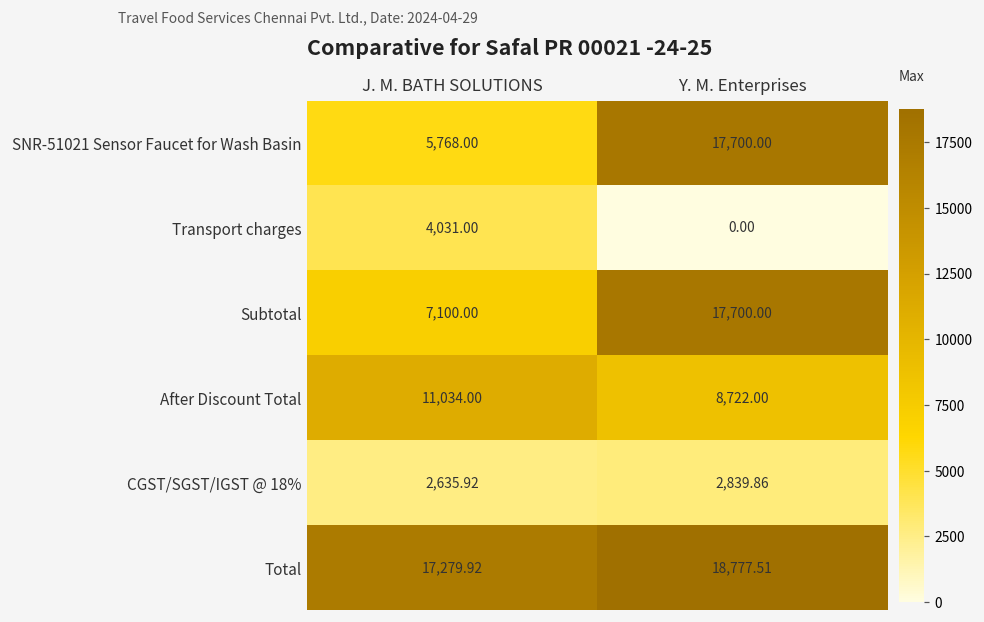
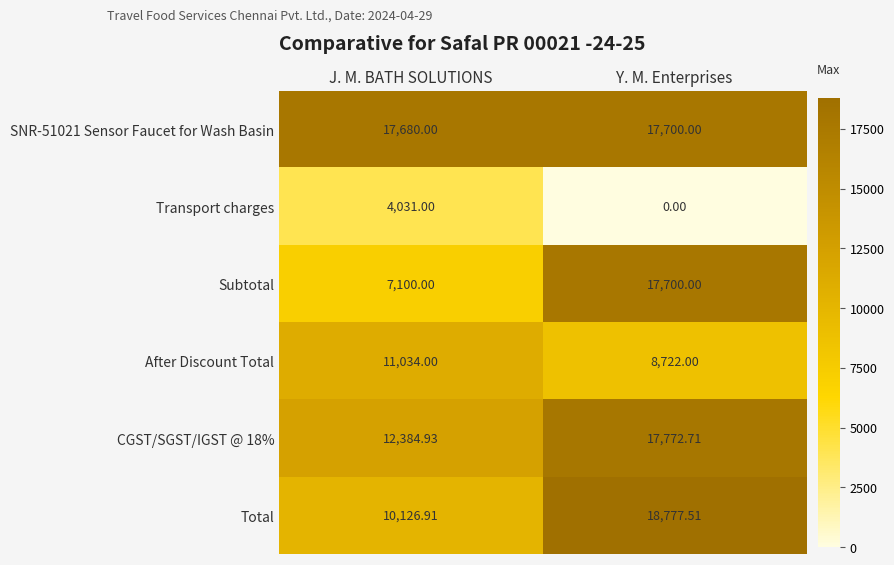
SNR-51021 Sensor Faucet for Wash Basin, J. M. BATH SOLUTIONS: 5,768.00 -> 17,680.00
CGST/SGST/IGST @ 18%, J. M. BATH SOLUTIONS: 2,635.92 -> 12,384.93
CGST/SGST/IGST @ 18%, Y. M. Enterprises: 2,839.86 -> 17,772.71
Total, J. M. BATH SOLUTIONS: 17,279.92 -> 10,126.91
